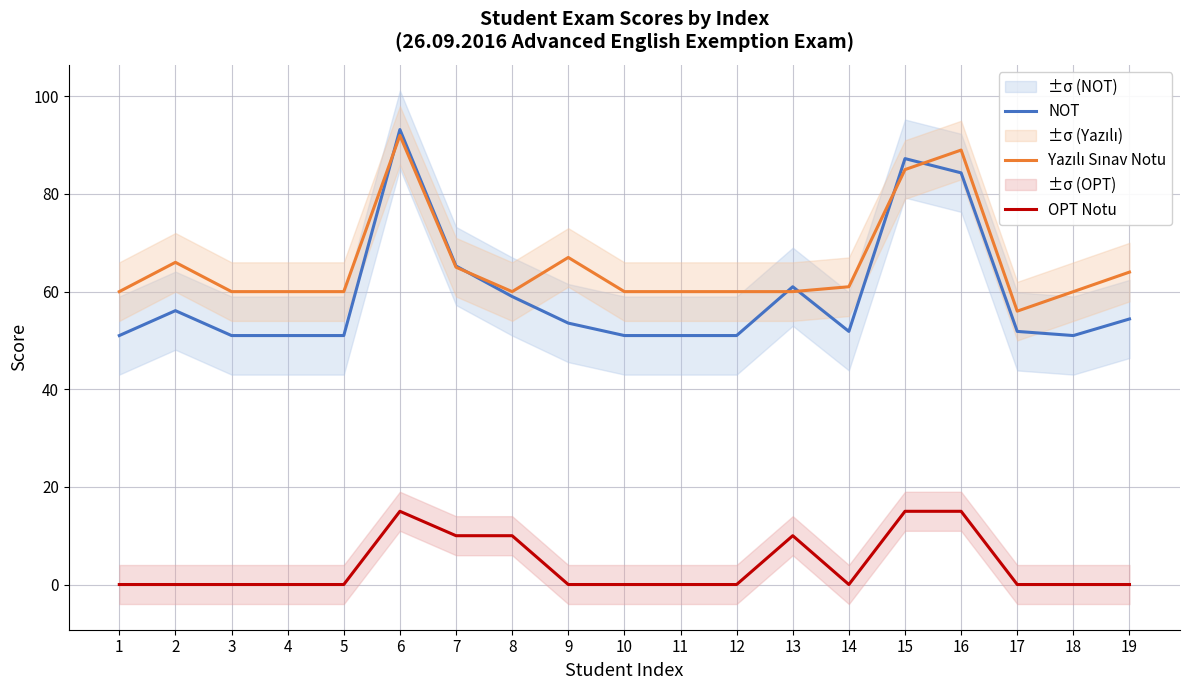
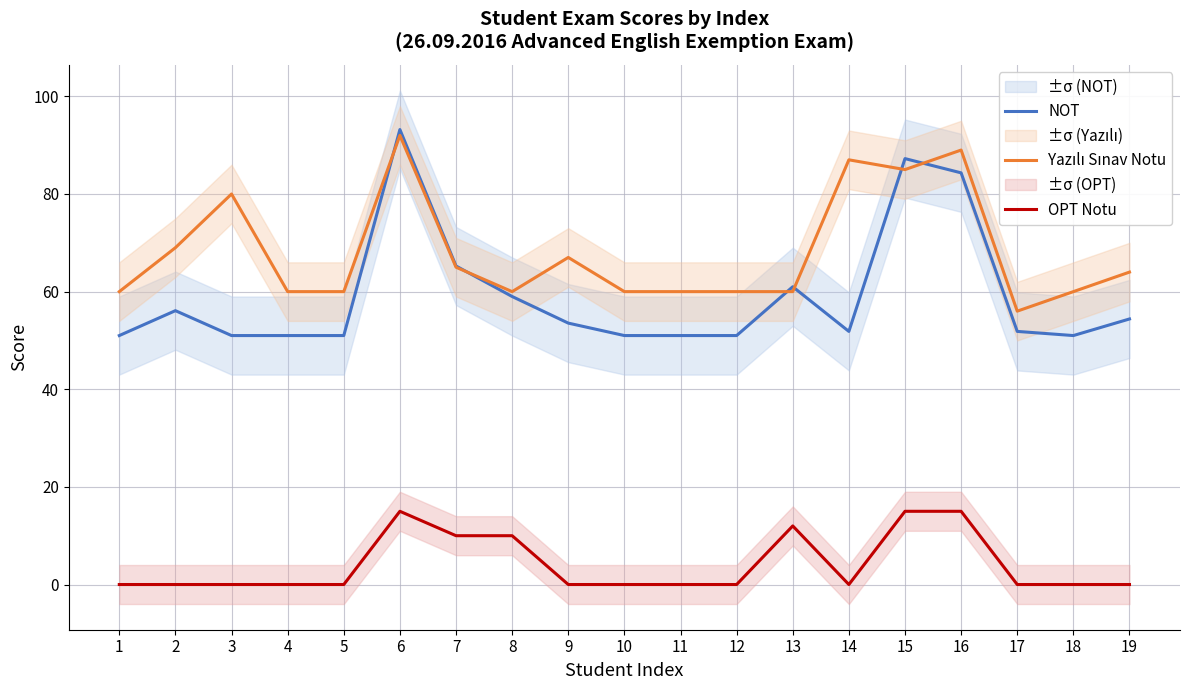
Yazılı Sınav Notu, 2: 66 -> 69
Yazılı Sınav Notu, 3: 60 -> 80
OPT Notu, 13: 10 -> 12
Yazılı Sınav Notu, 14: 61 -> 87
